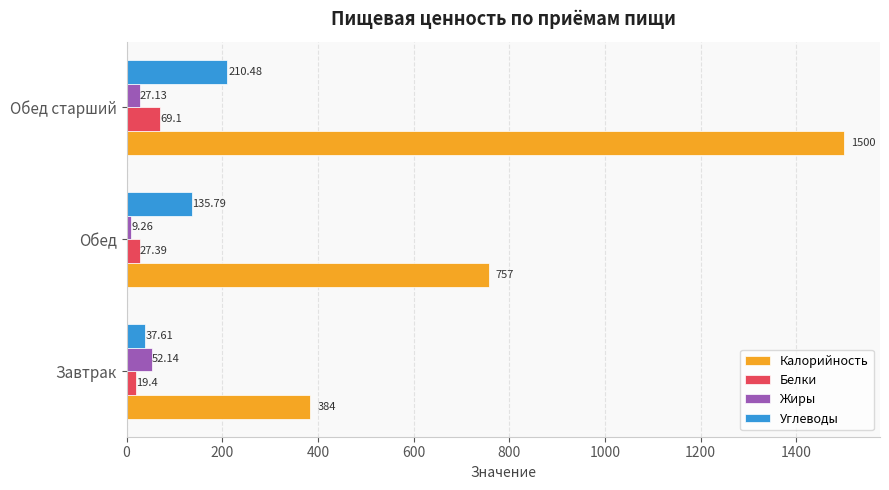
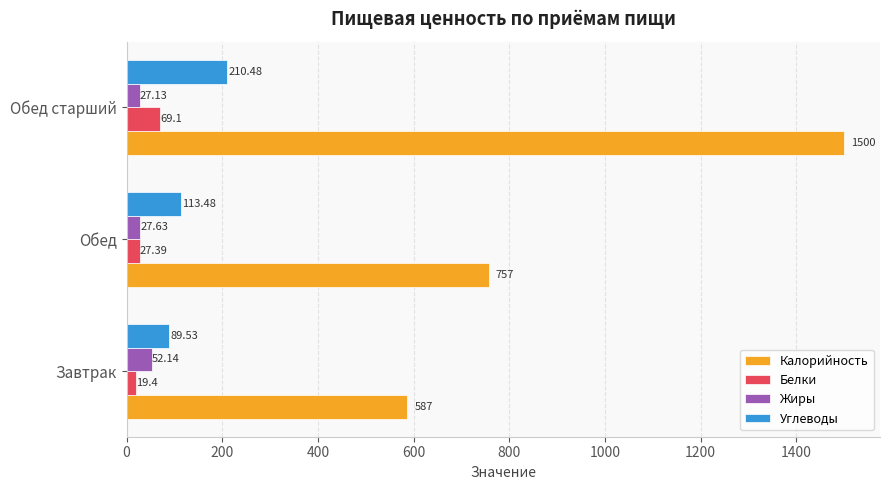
Углеводы, Обед: 135.79 -> 113.48
Жиры, Обед: 9.26 -> 27.63
Углеводы, Завтрак: 37.61 -> 89.53
Калорийность, Завтрак: 384 -> 587
